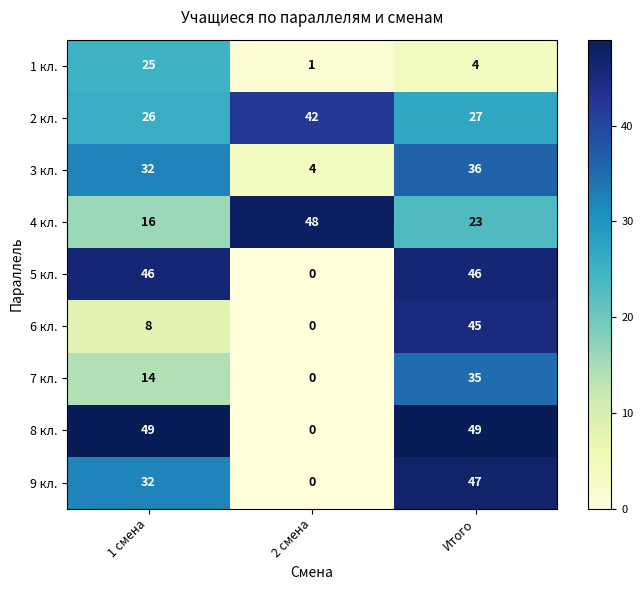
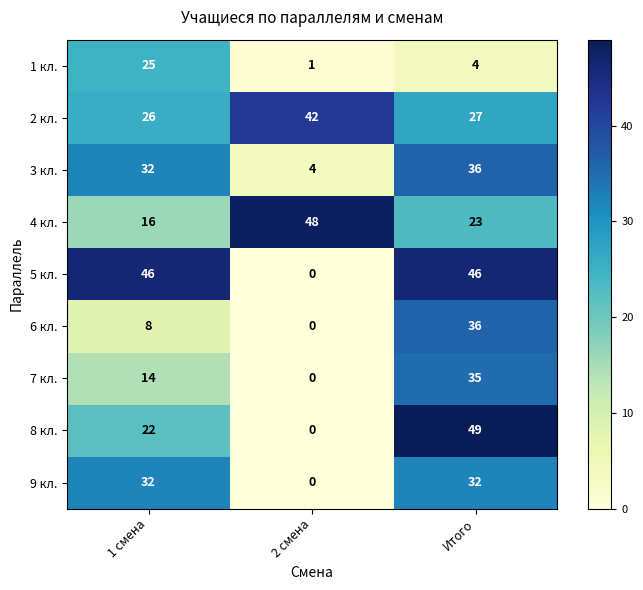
6 кл., Итого: 45 -> 36
8 кл., 1 смена: 49 -> 22
9 кл., Итого: 47 -> 32
